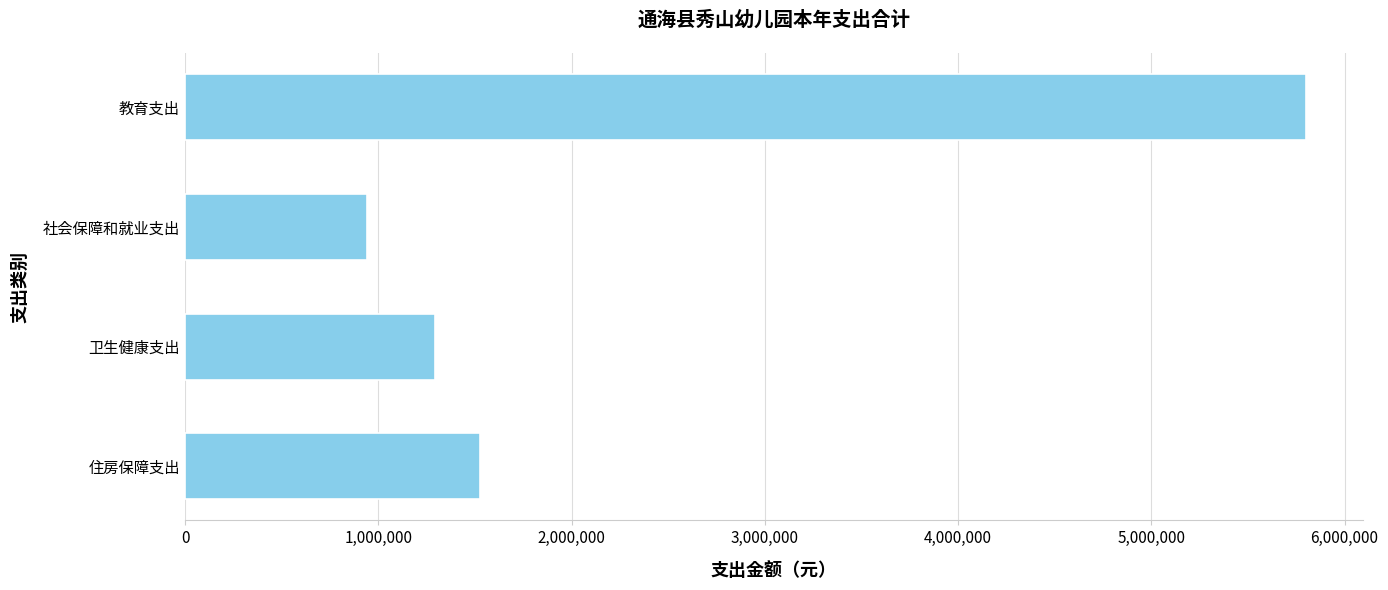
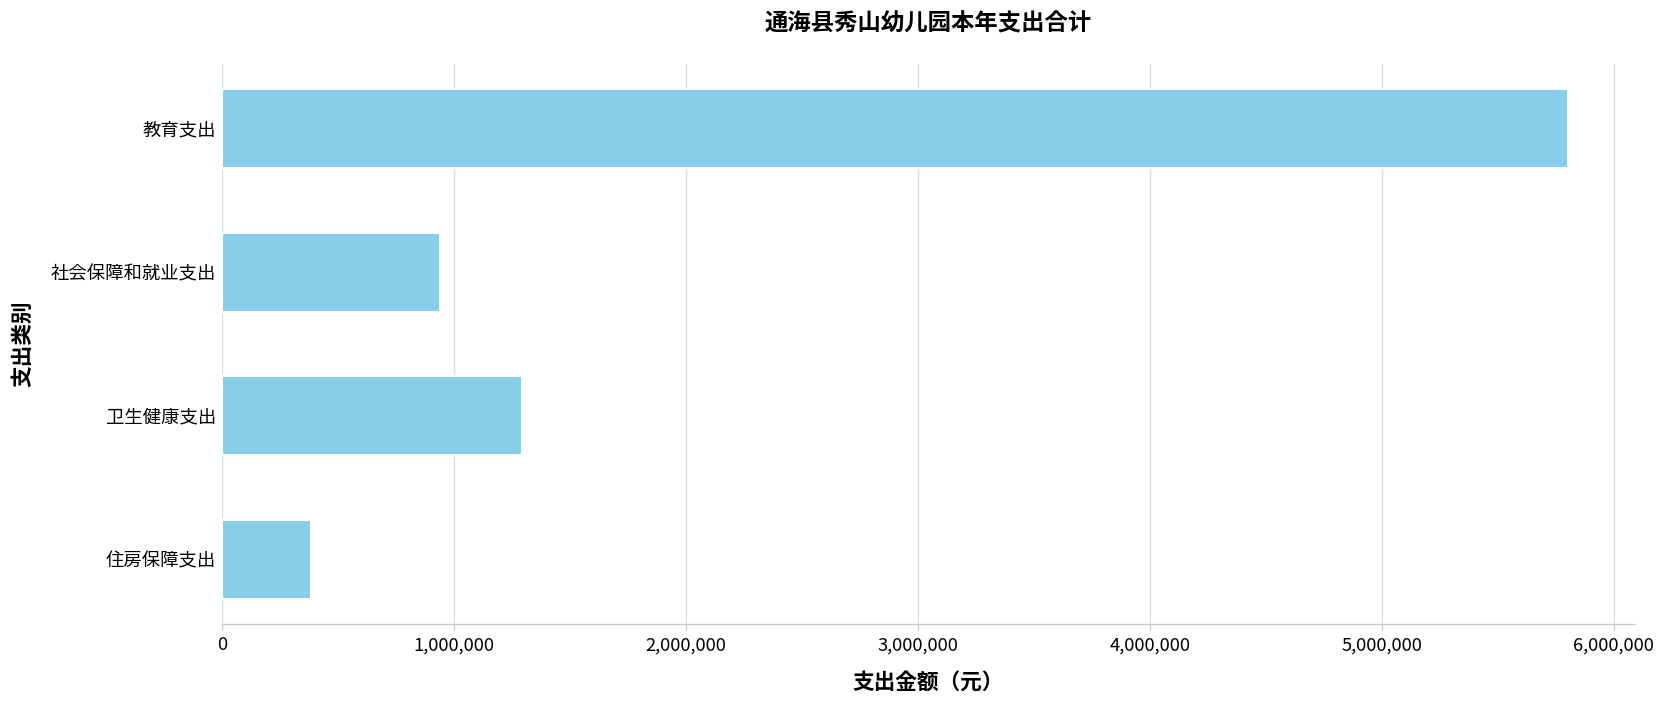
住房保障支出: 1,530,000 -> 380,000
